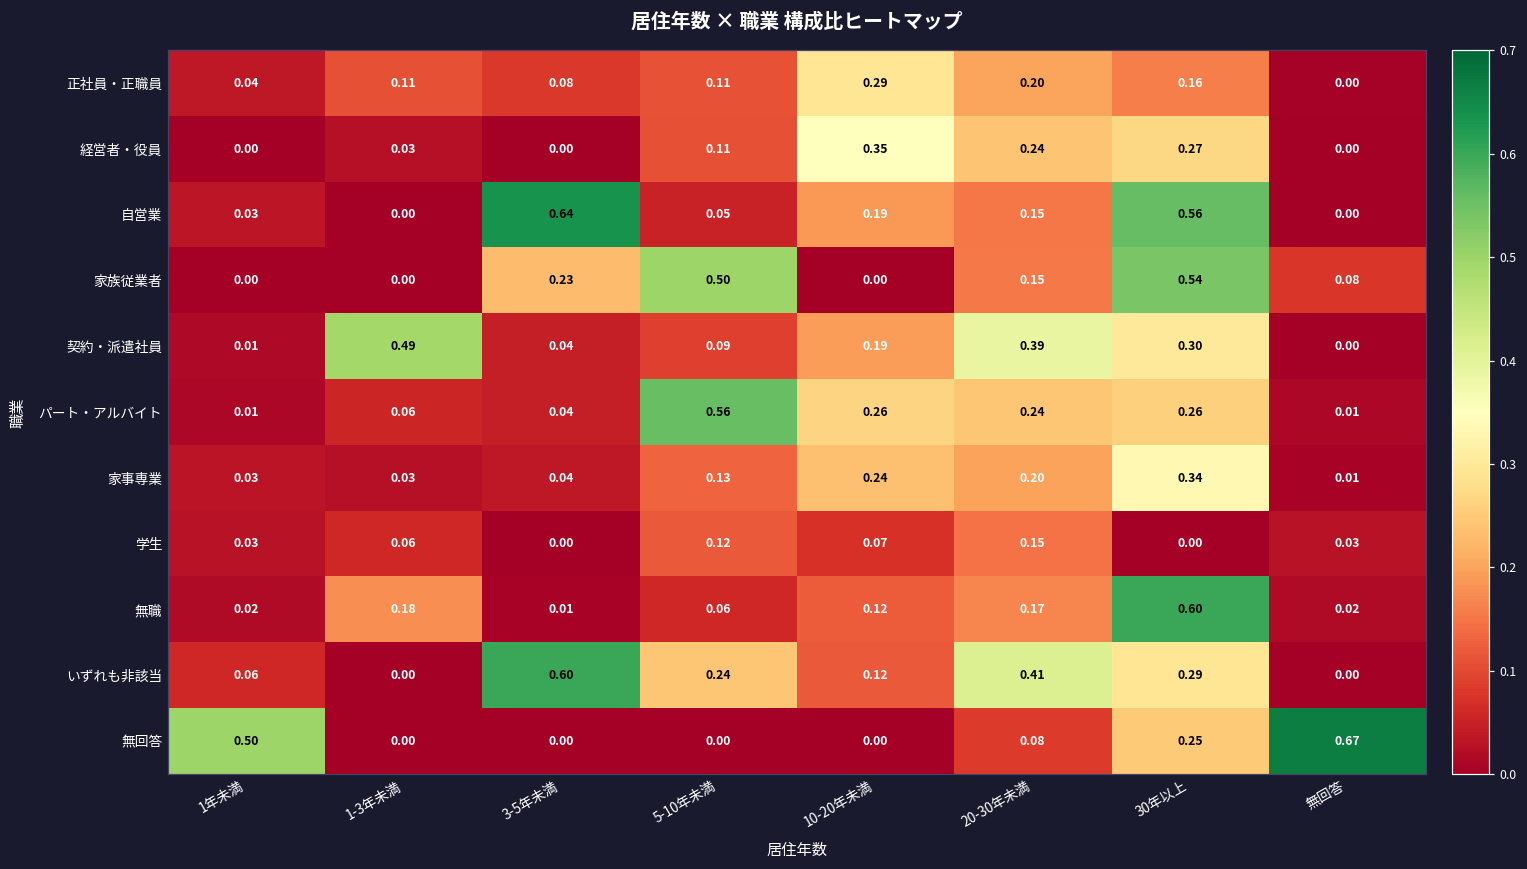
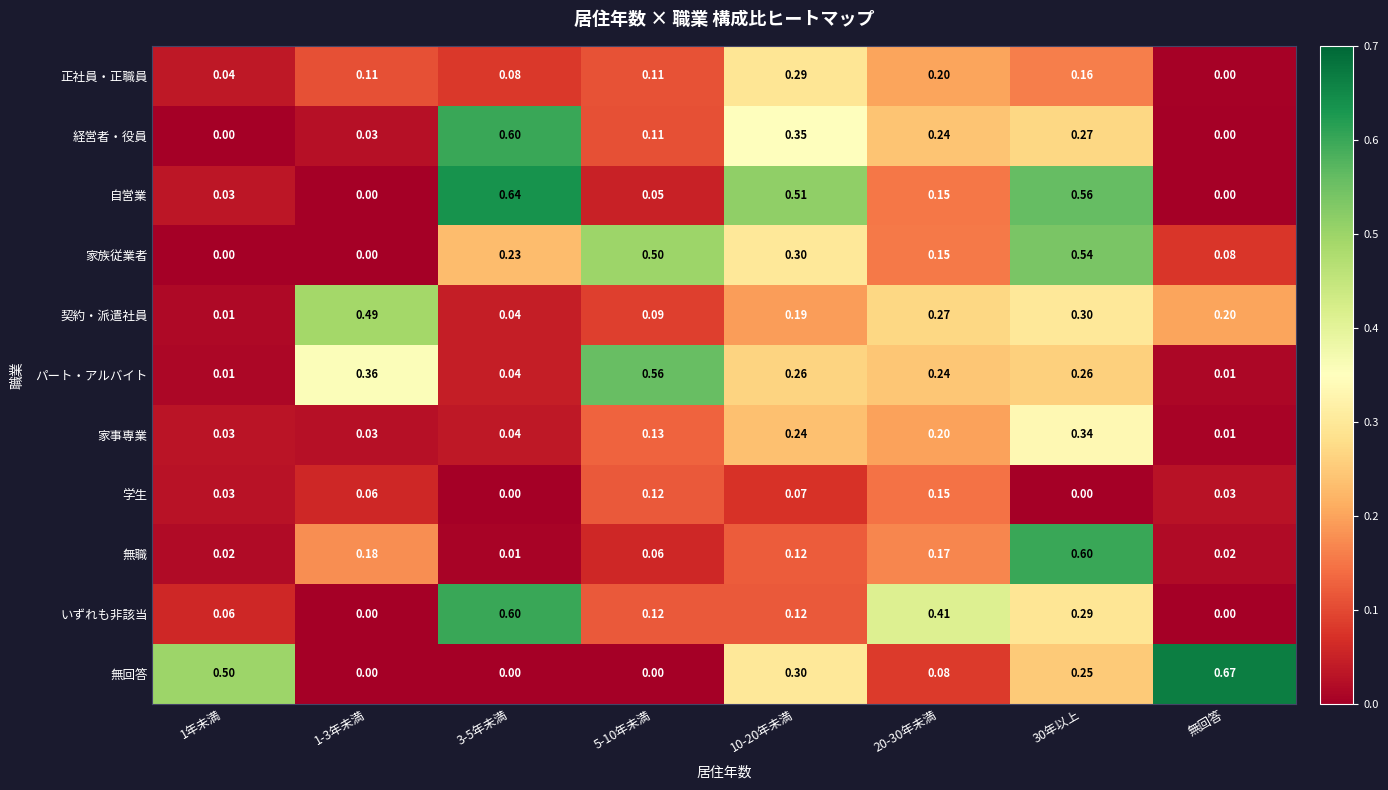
経営者・役員, 3-5年未満: 0.00 -> 0.60
自営業, 10-20年未満: 0.19 -> 0.51
家族従業者, 10-20年未満: 0.00 -> 0.30
契約・派遣社員, 20-30年未満: 0.39 -> 0.27
契約・派遣社員, 無回答: 0.00 -> 0.20
パート・アルバイト, 1-3年未満: 0.06 -> 0.36
いずれも非該当, 5-10年未満: 0.24 -> 0.12
無回答, 10-20年未満: 0.00 -> 0.30
